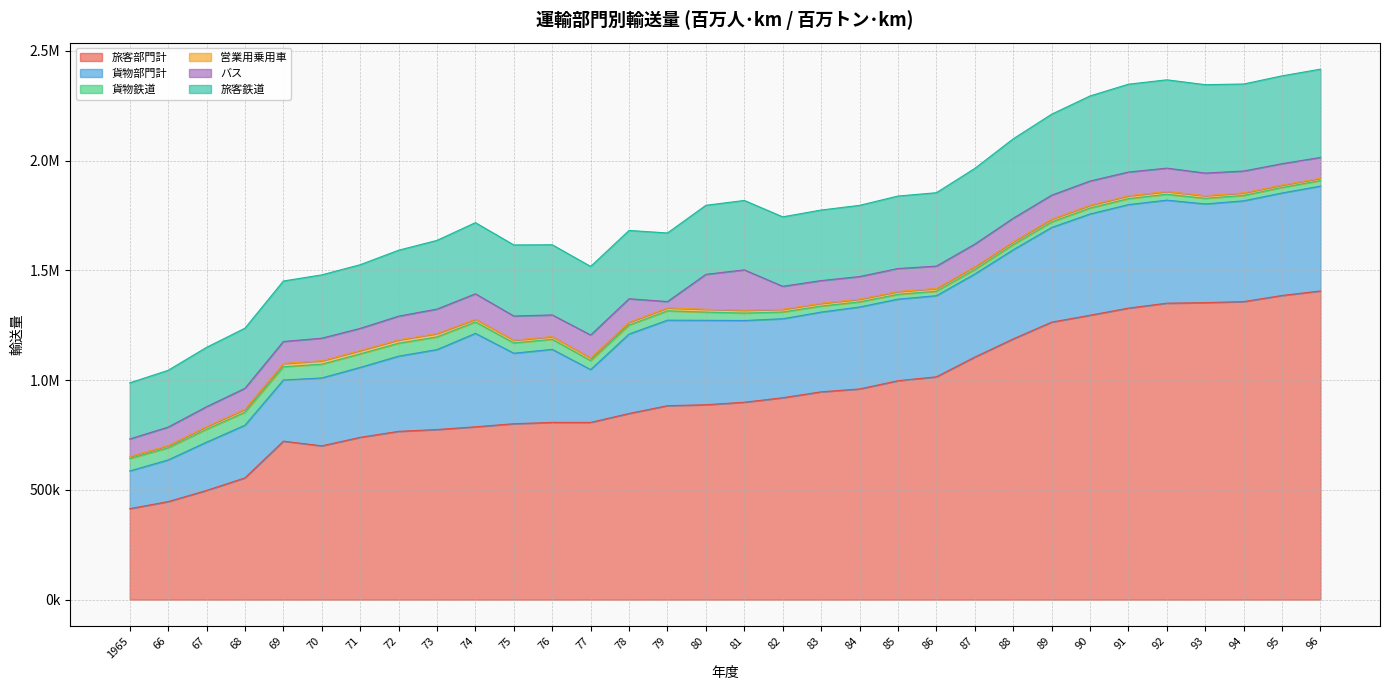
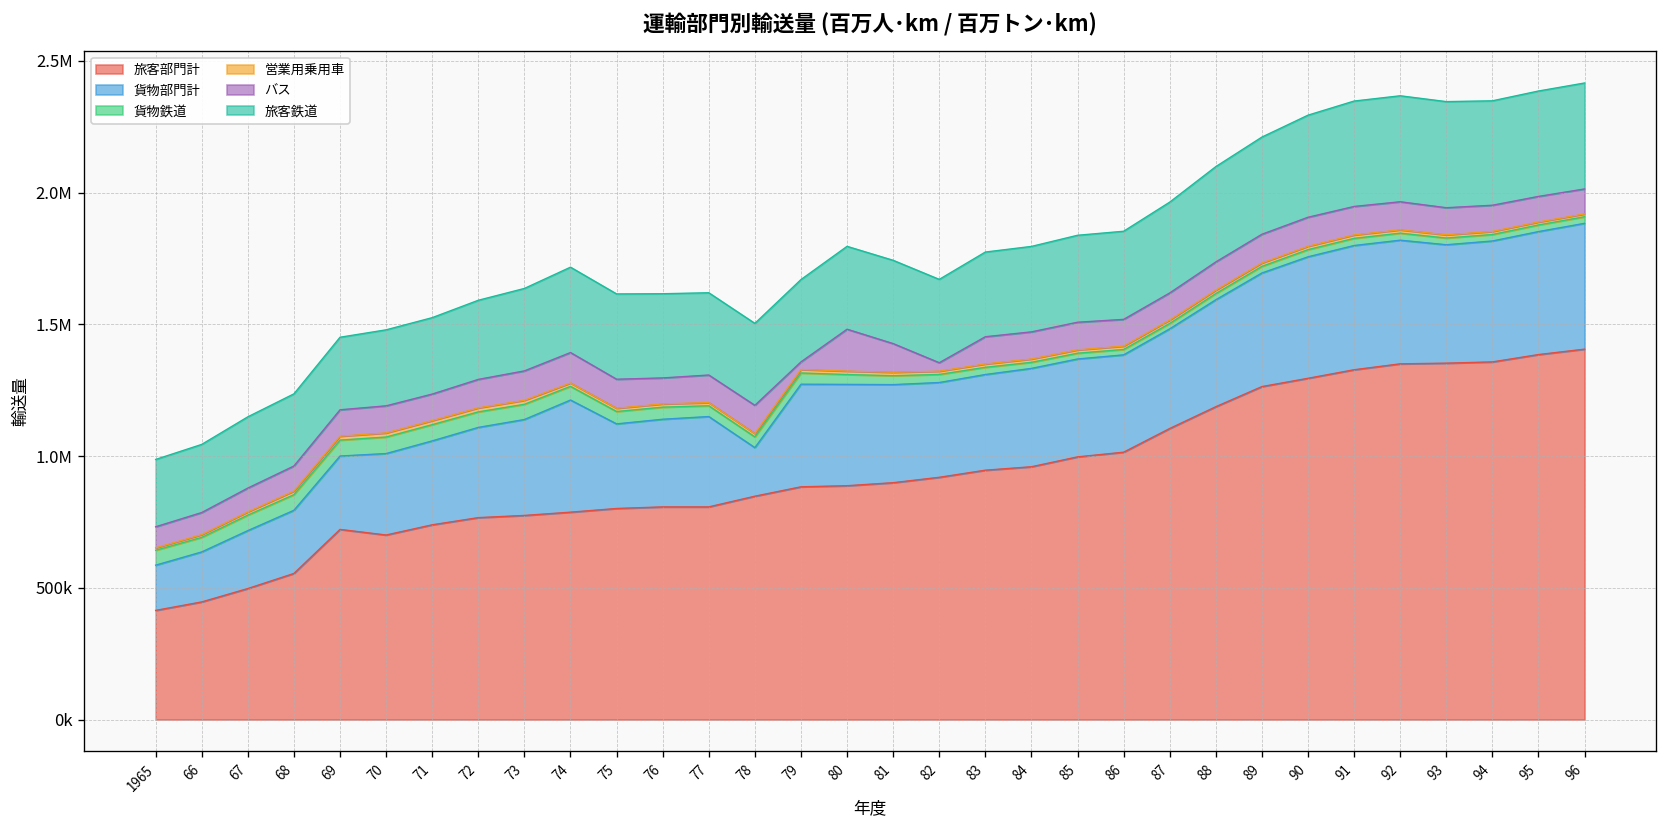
貨物部門計, 77: 240000 -> 340000
貨物部門計, 78: 360000 -> 180000
バス, 81: 180000 -> 110000
バス, 82: 100000 -> 30000
